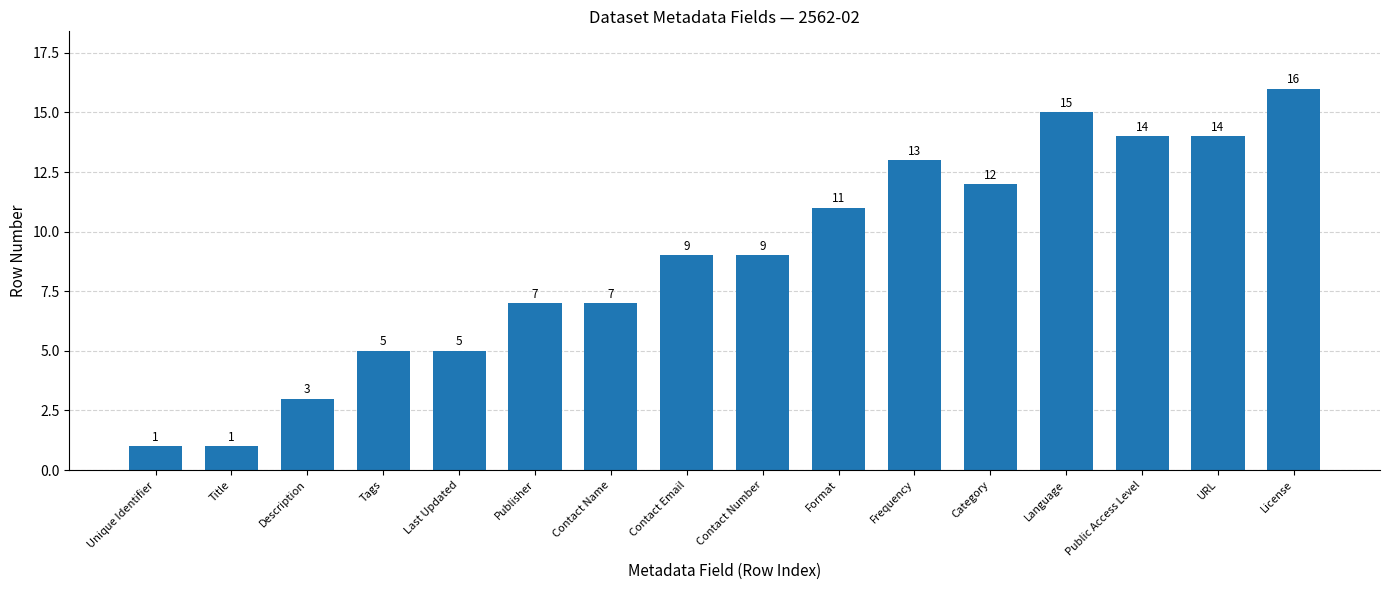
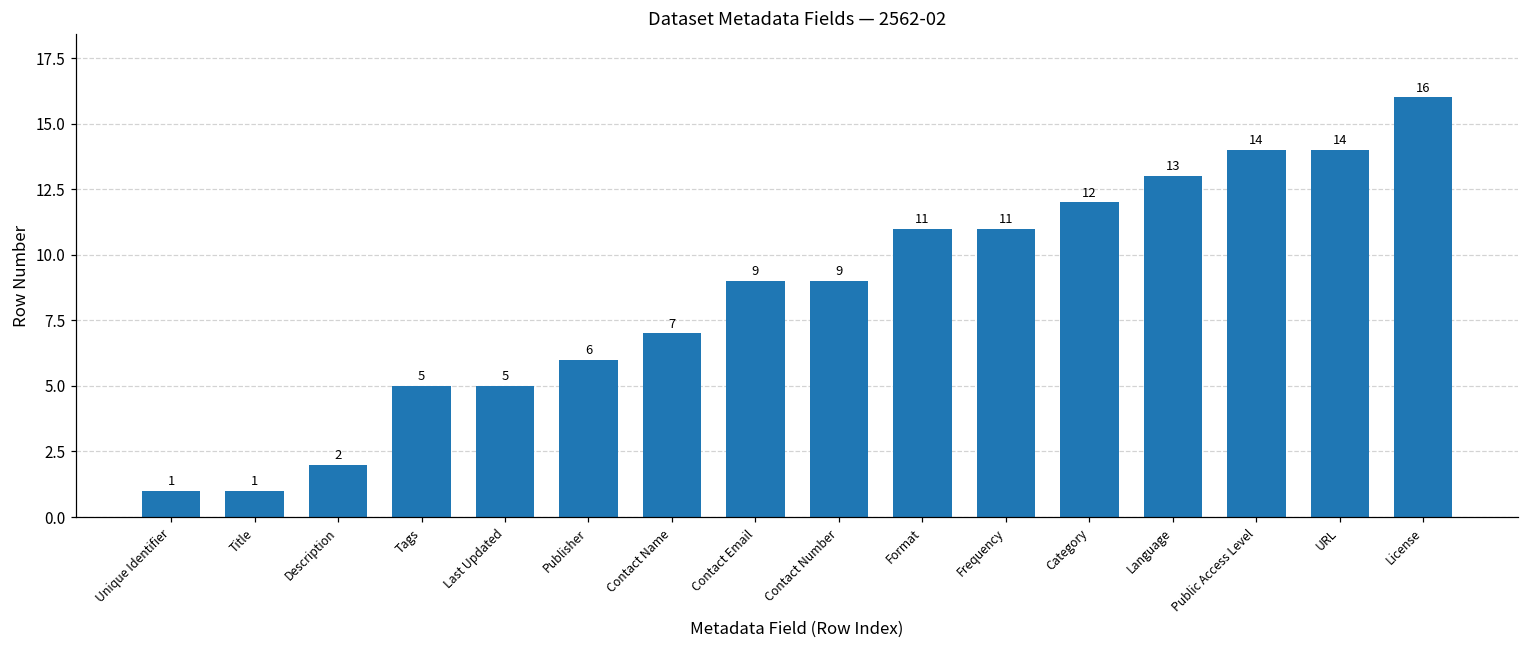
Description: 3 -> 2
Publisher: 7 -> 6
Frequency: 13 -> 11
Language: 15 -> 13
